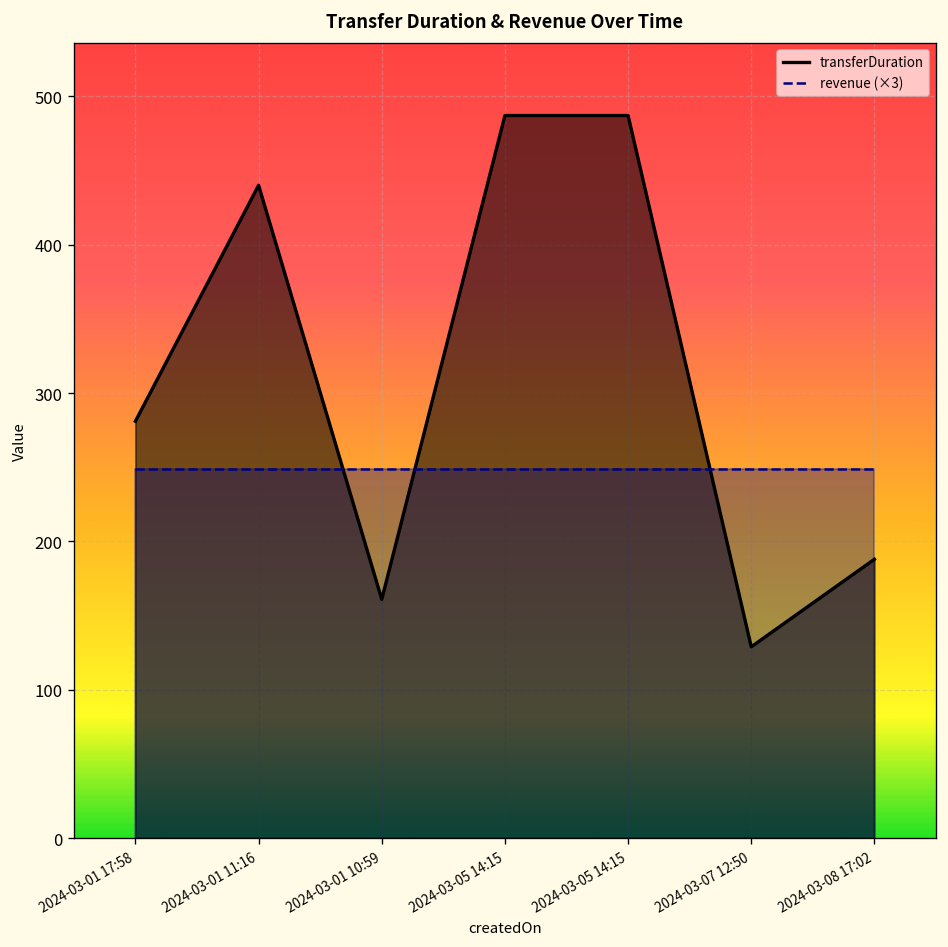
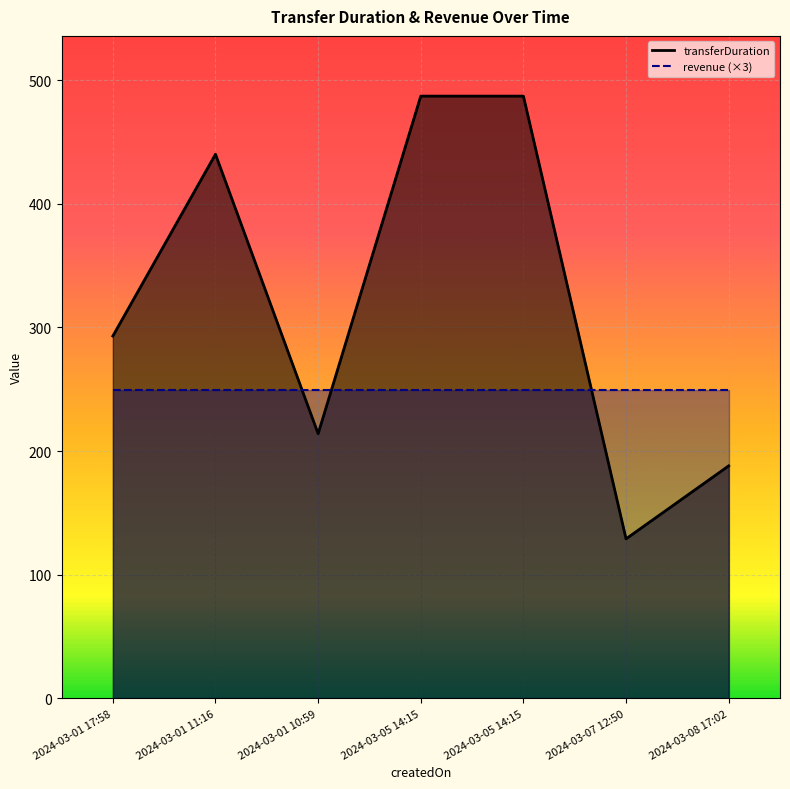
transferDuration, 2024-03-01 17:58: 281 -> 293
transferDuration, 2024-03-01 10:59: 161 -> 214
